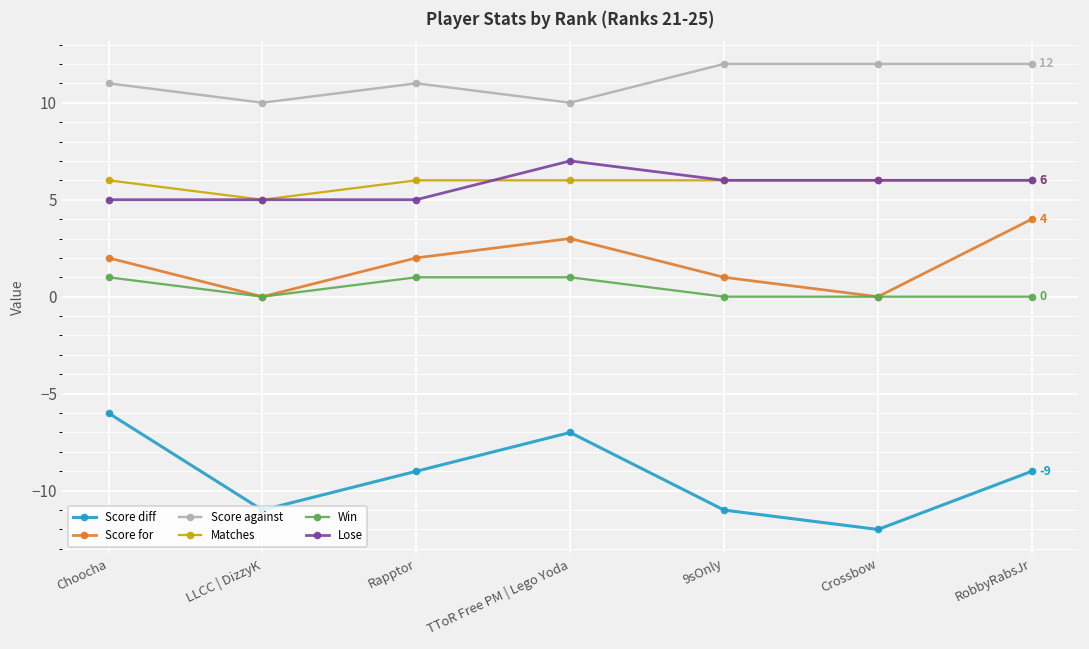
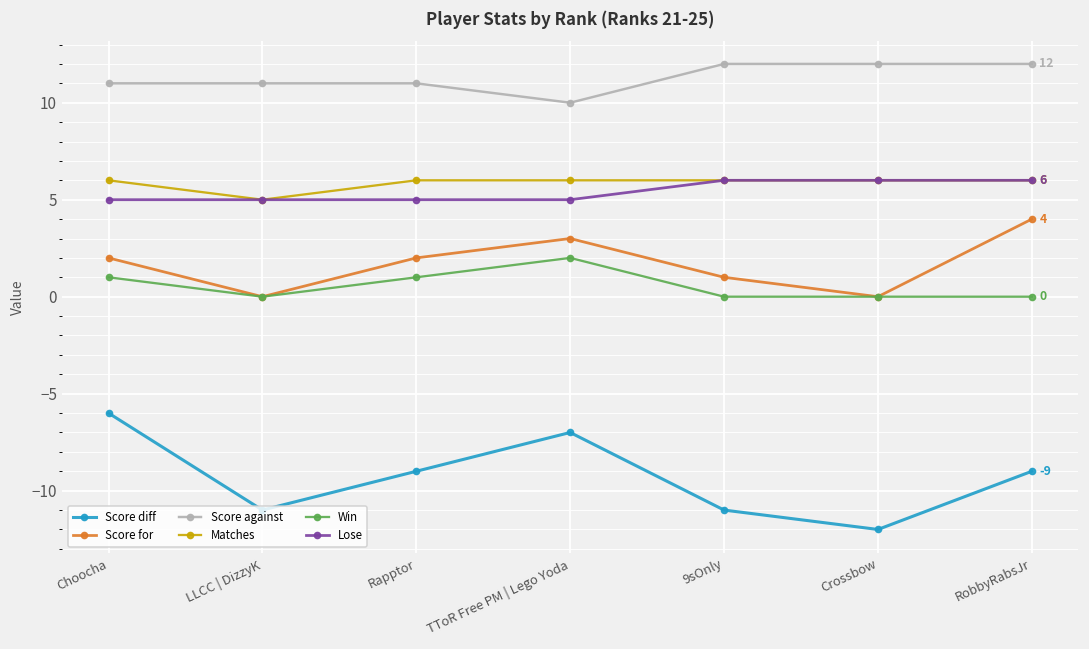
Score against, LLCC | DizzyK: 10 -> 11
Win, TToR Free PM | Lego Yoda: 1 -> 2
Lose, TToR Free PM | Lego Yoda: 7 -> 5
